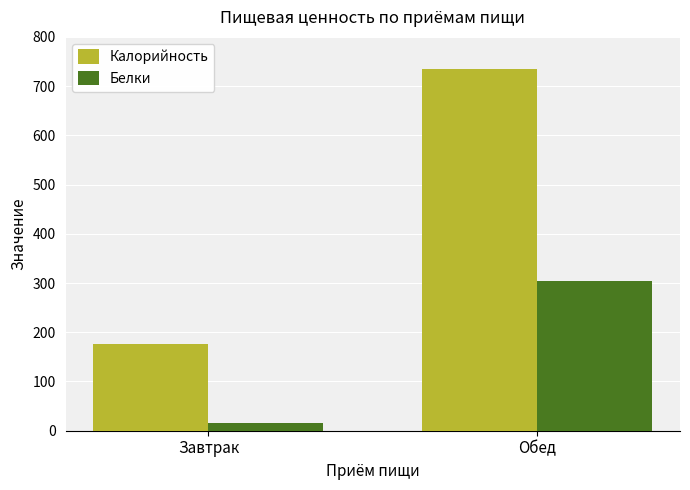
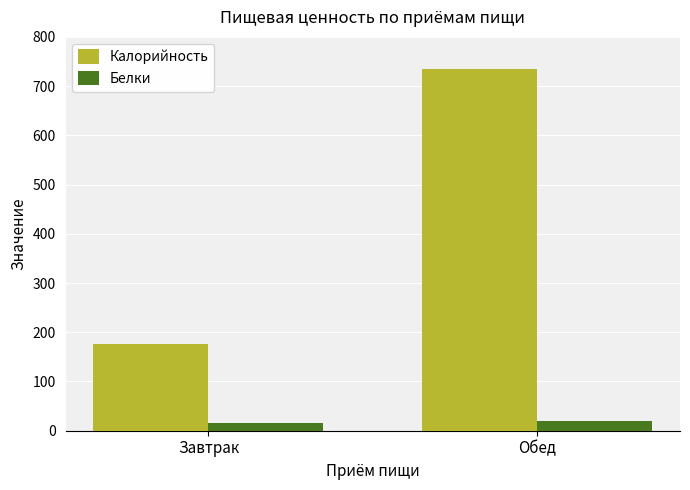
Белки, Обед: 300 -> 20
